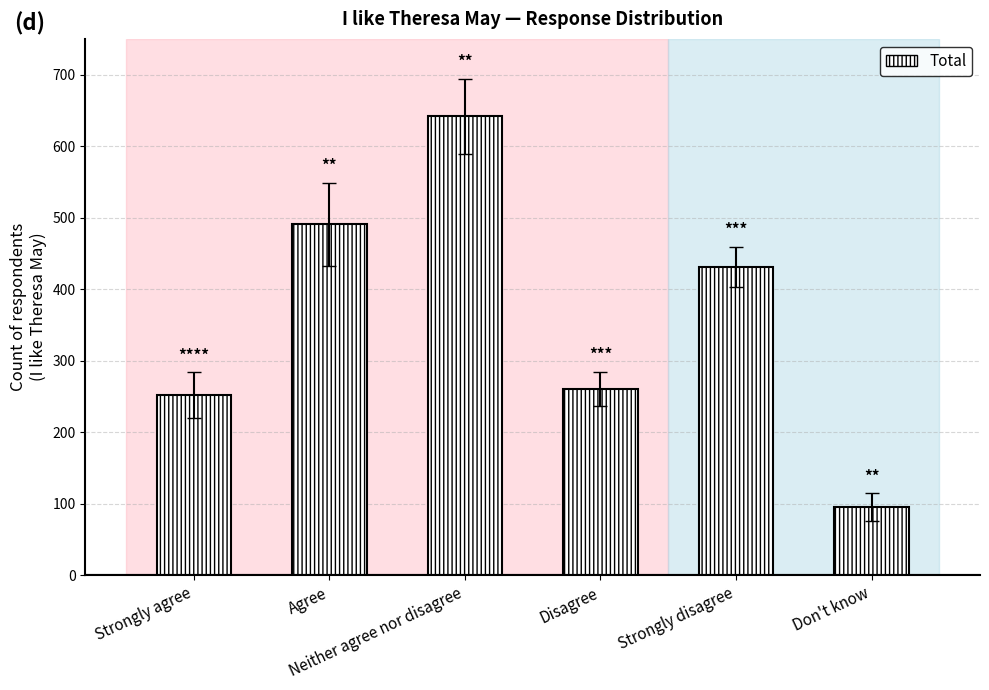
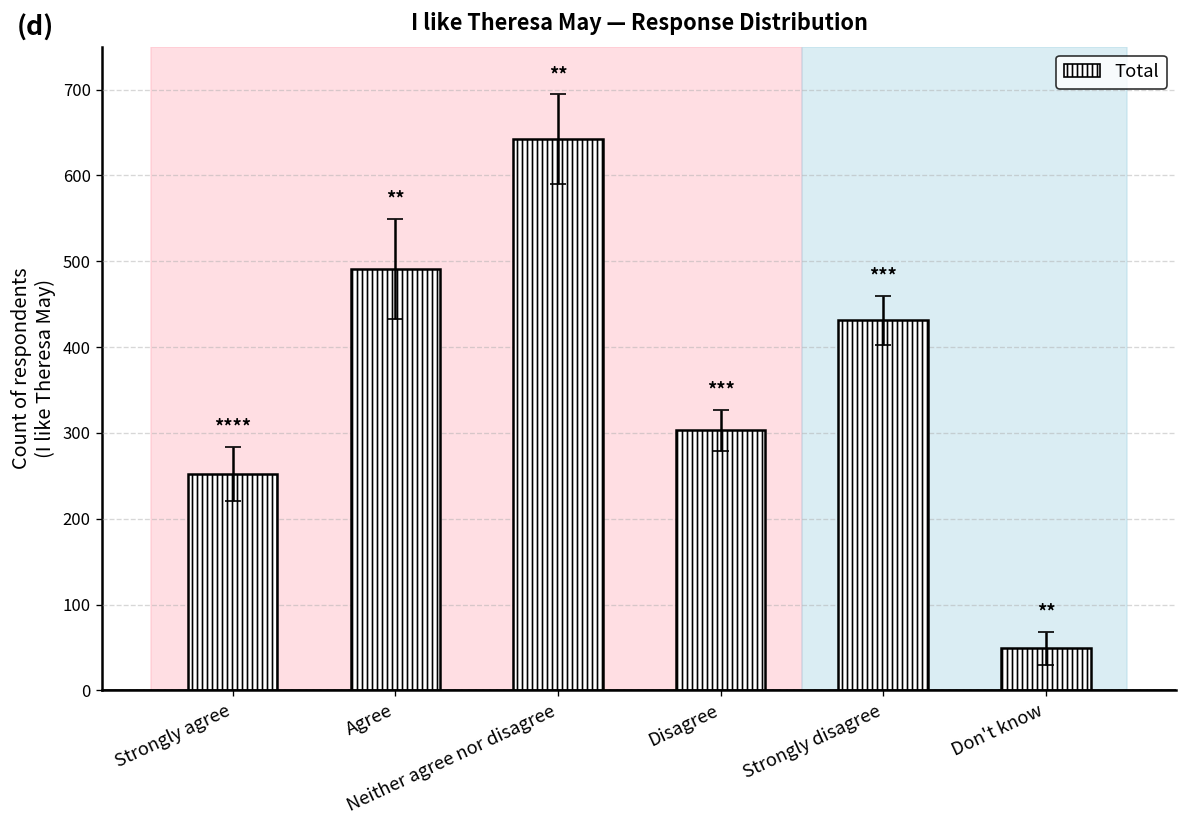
Total, Disagree: 260 -> 300
Total, Don't know: 100 -> 50
